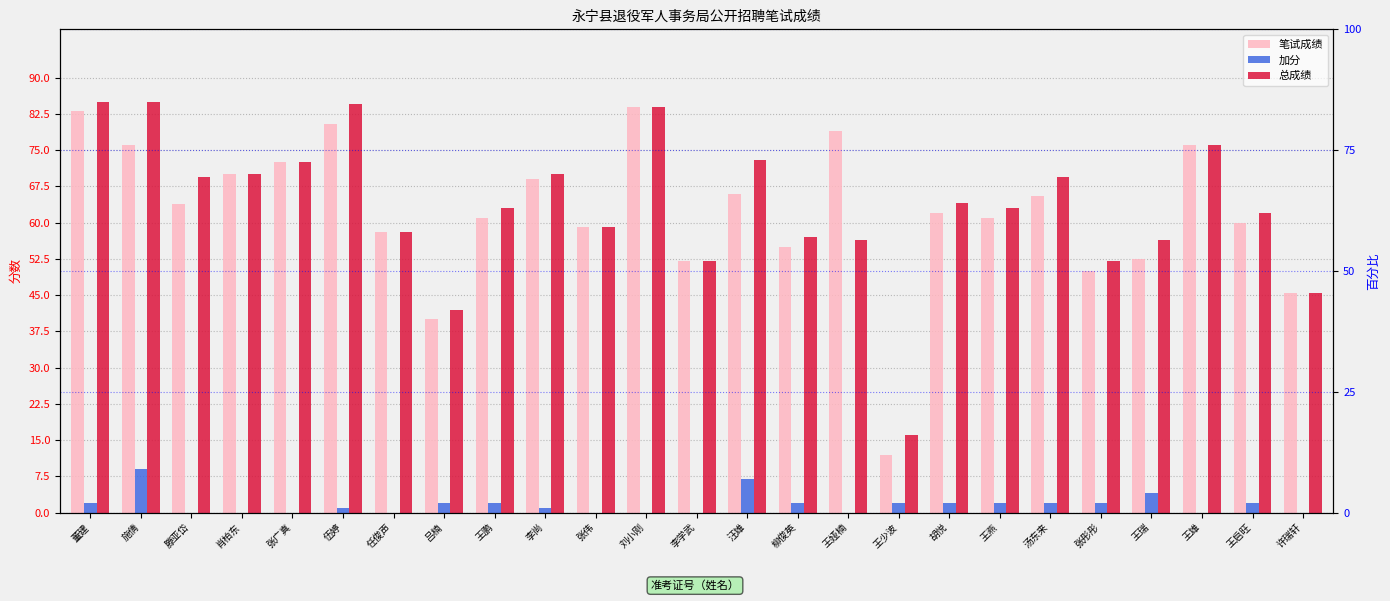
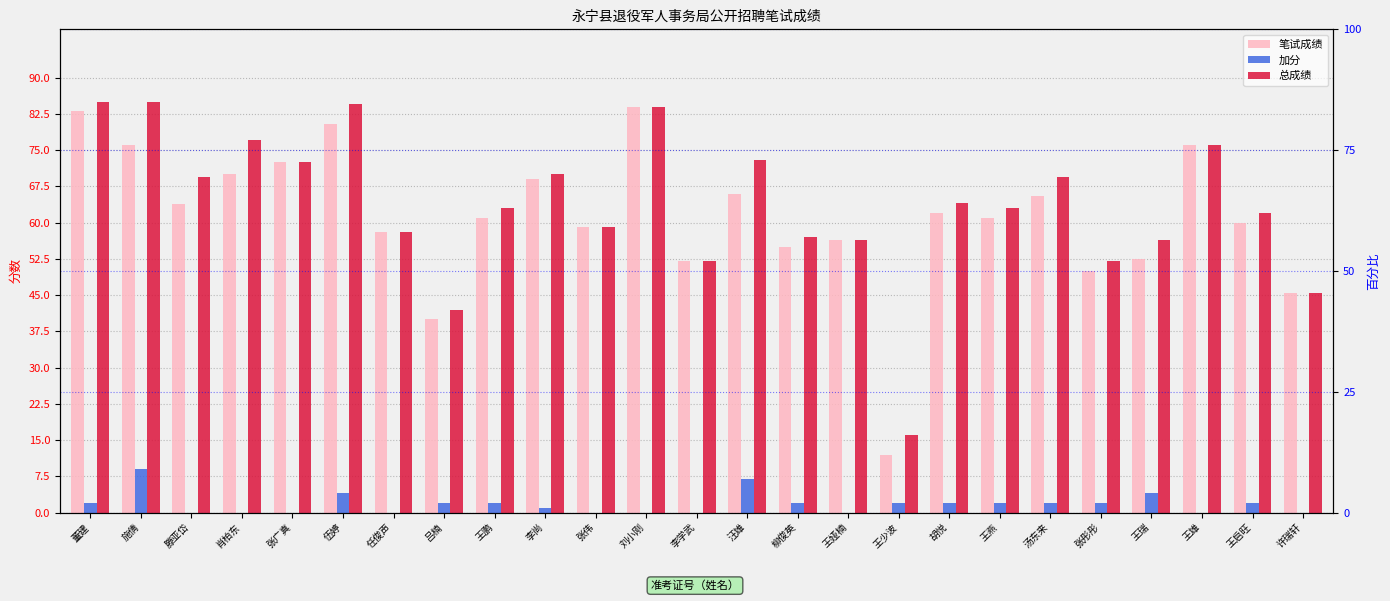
总成绩, 肖柏东: 70 -> 77
加分, 伍婷: 1 -> 4
笔试成绩, 王娅楠: 79 -> 57
